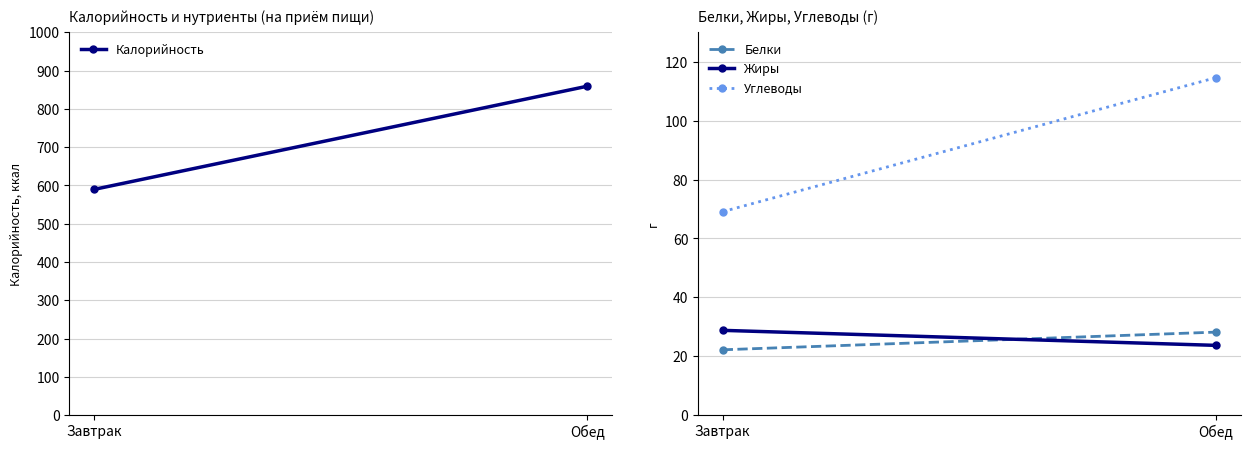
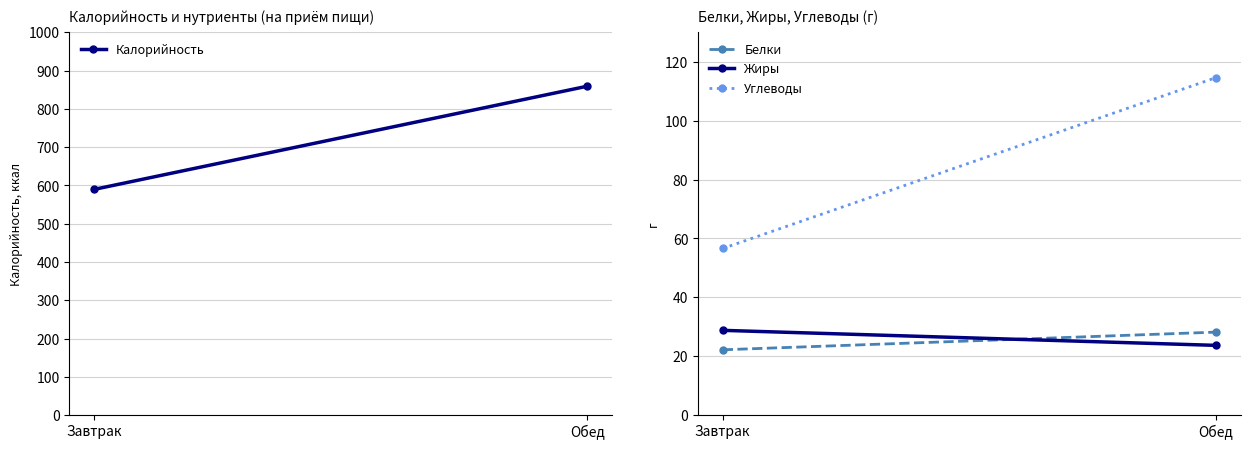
Белки, Жиры, Углеводы (г), Углеводы, Завтрак: 69 -> 57
